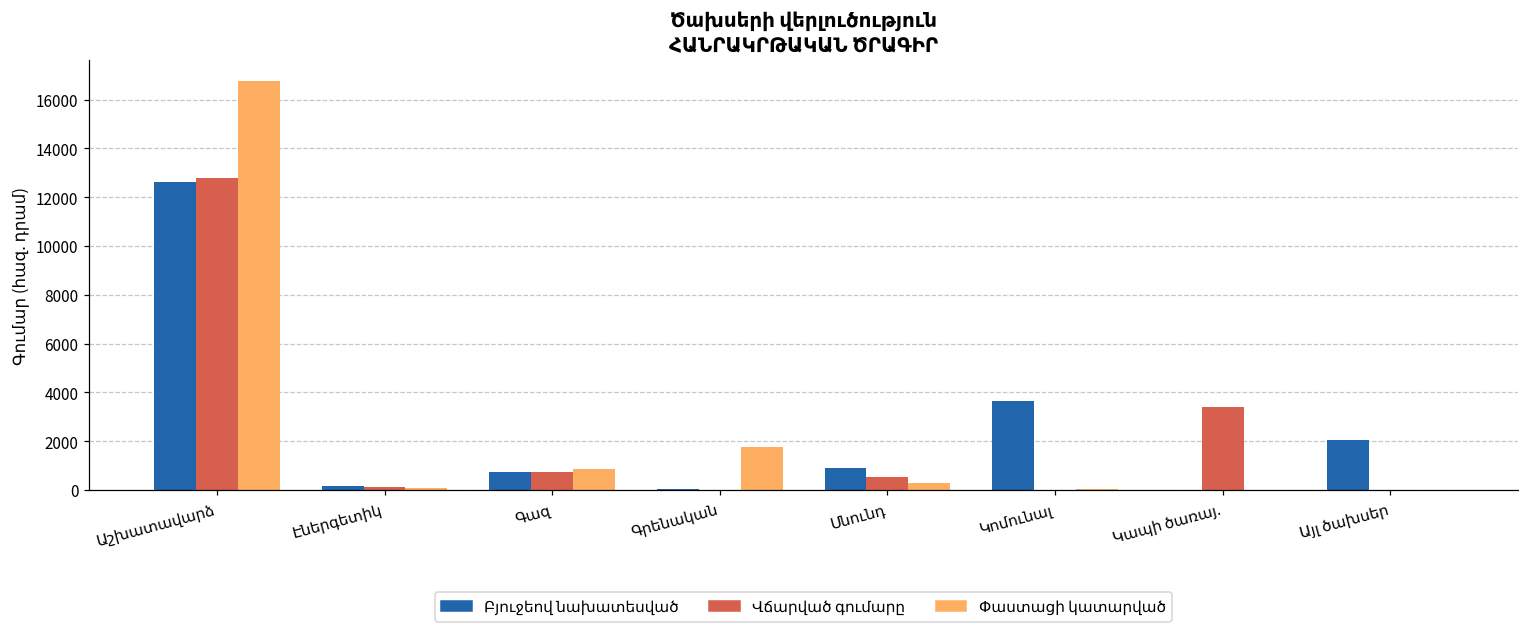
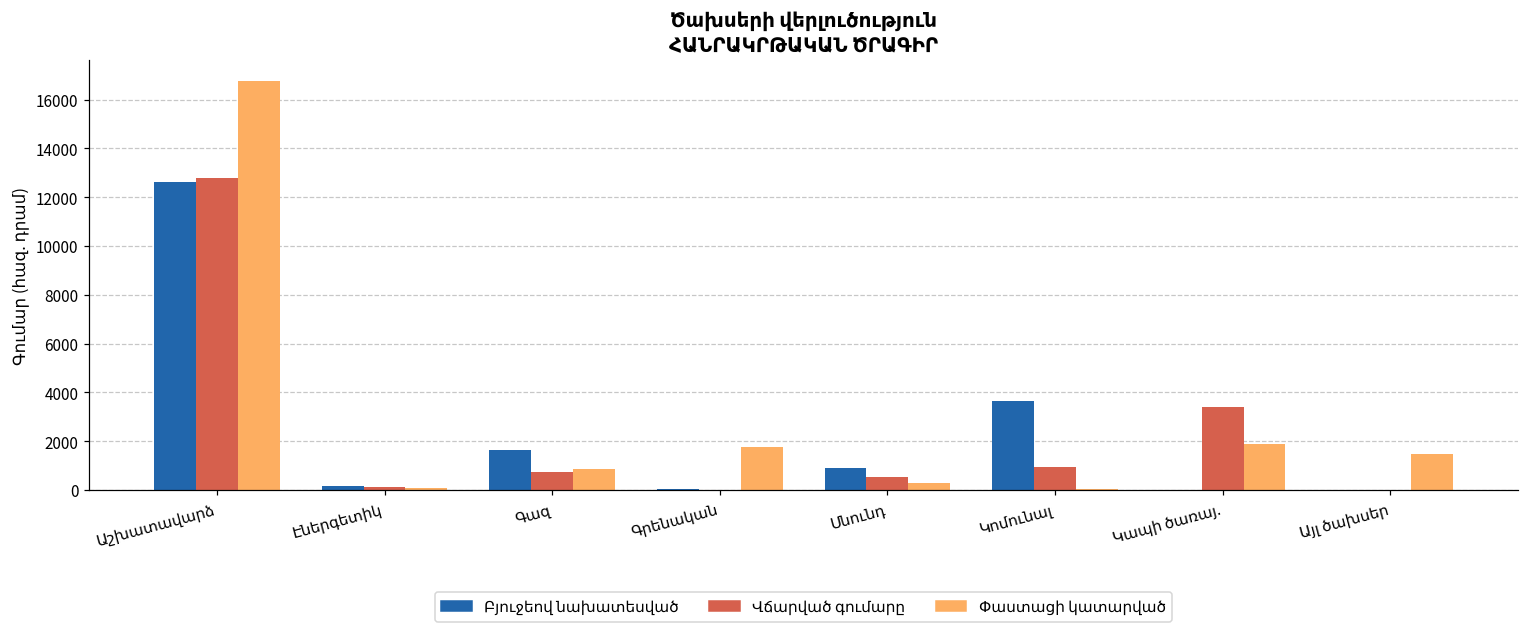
Բյուջեով նախատեսված, Գազ: 800 -> 1700
Վճարված գումարը, Կոմունալ: 0 -> 900
Փաստացի կատարված, Կապի ծառայ.: 0 -> 1900
Բյուջեով նախատեսված, Այլ ծախսեր: 2100 -> 0
Փաստացի կատարված, Այլ ծախսեր: 0 -> 1500
